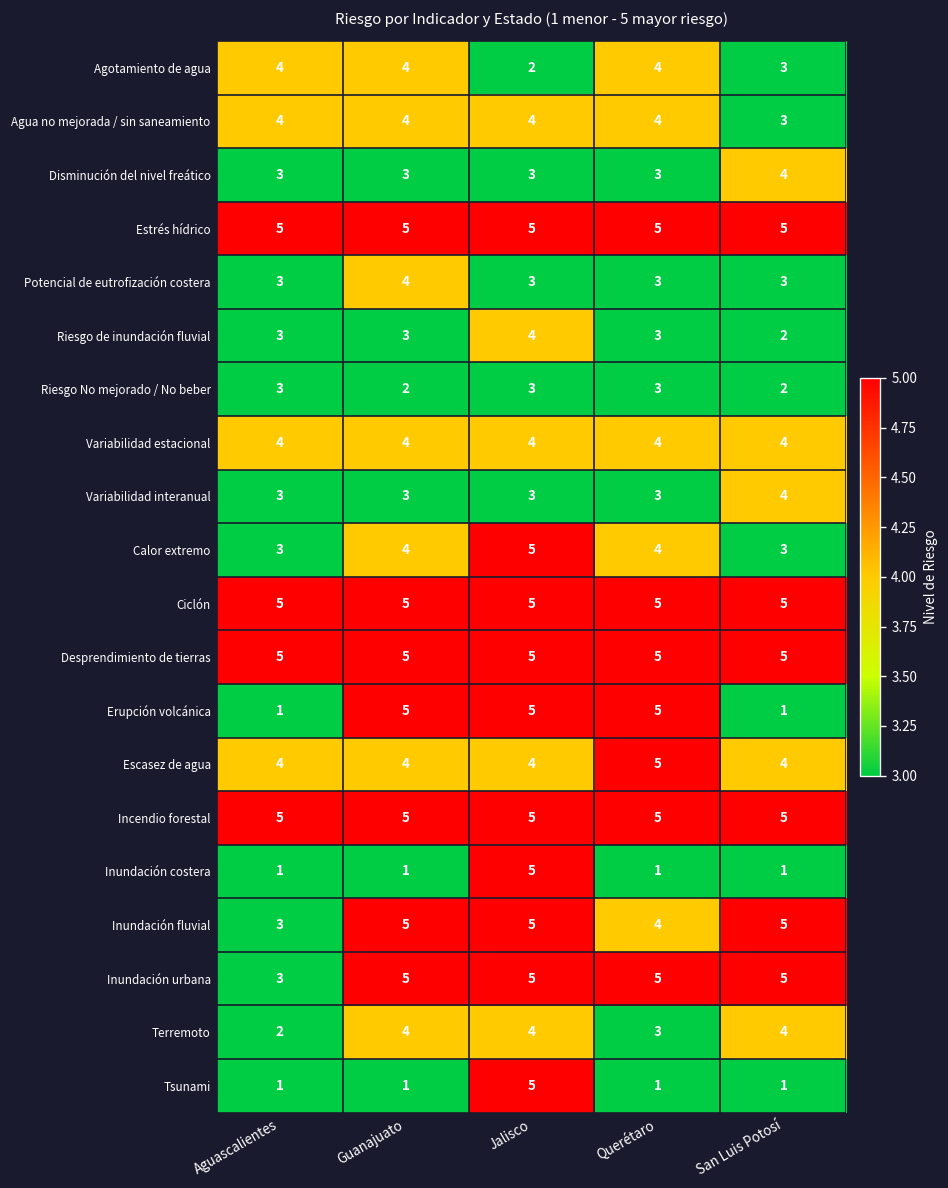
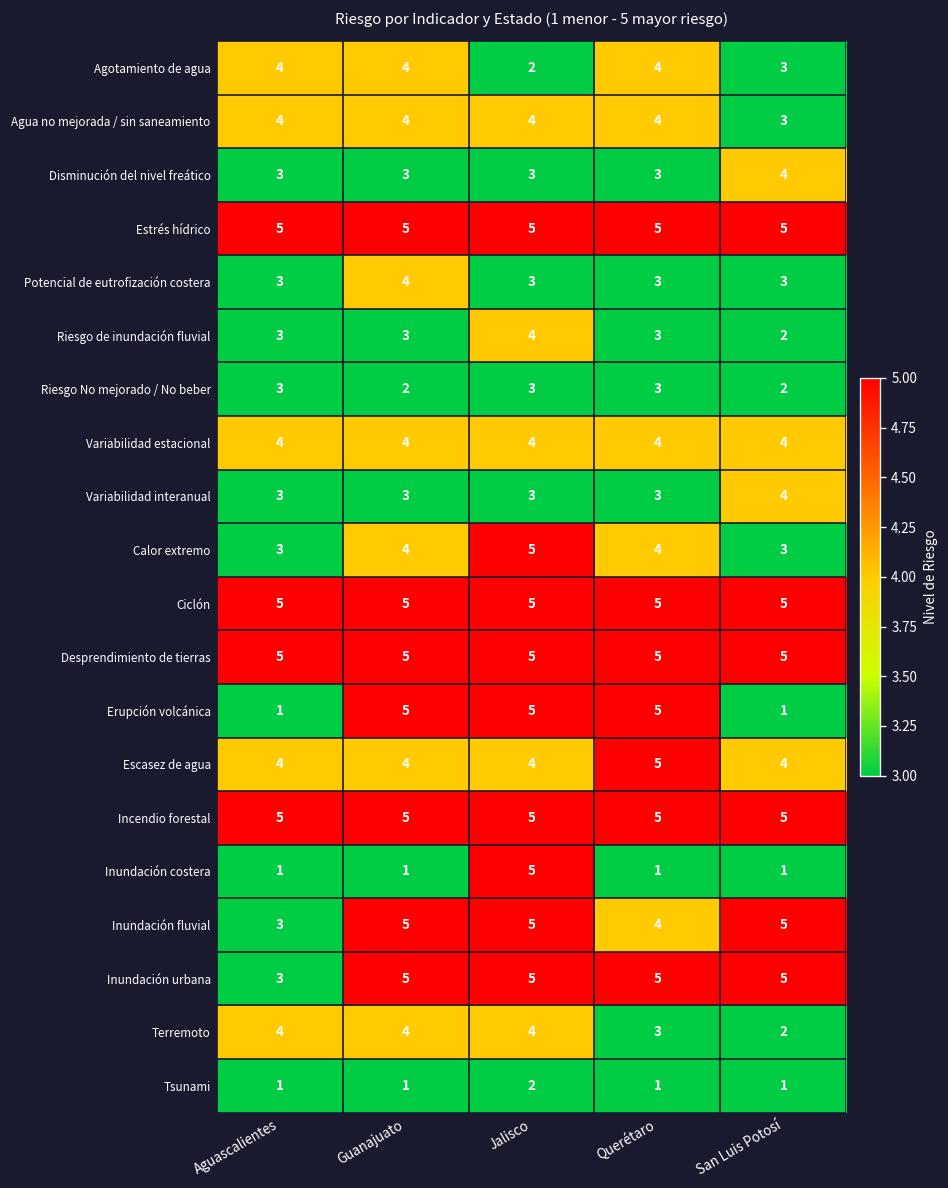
Terremoto, Aguascalientes: 2 -> 4
Terremoto, San Luis Potosí: 4 -> 2
Tsunami, Jalisco: 5 -> 2
